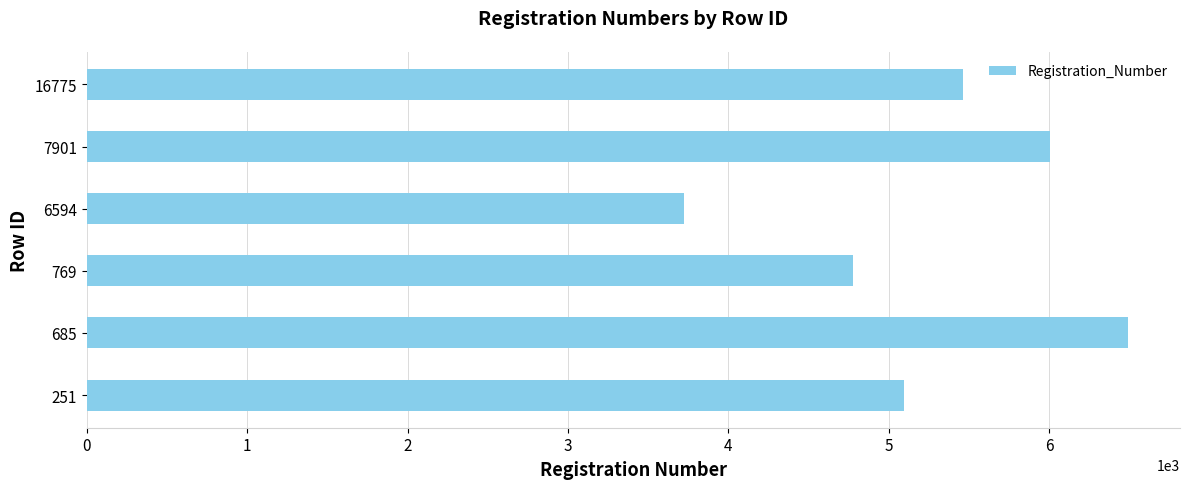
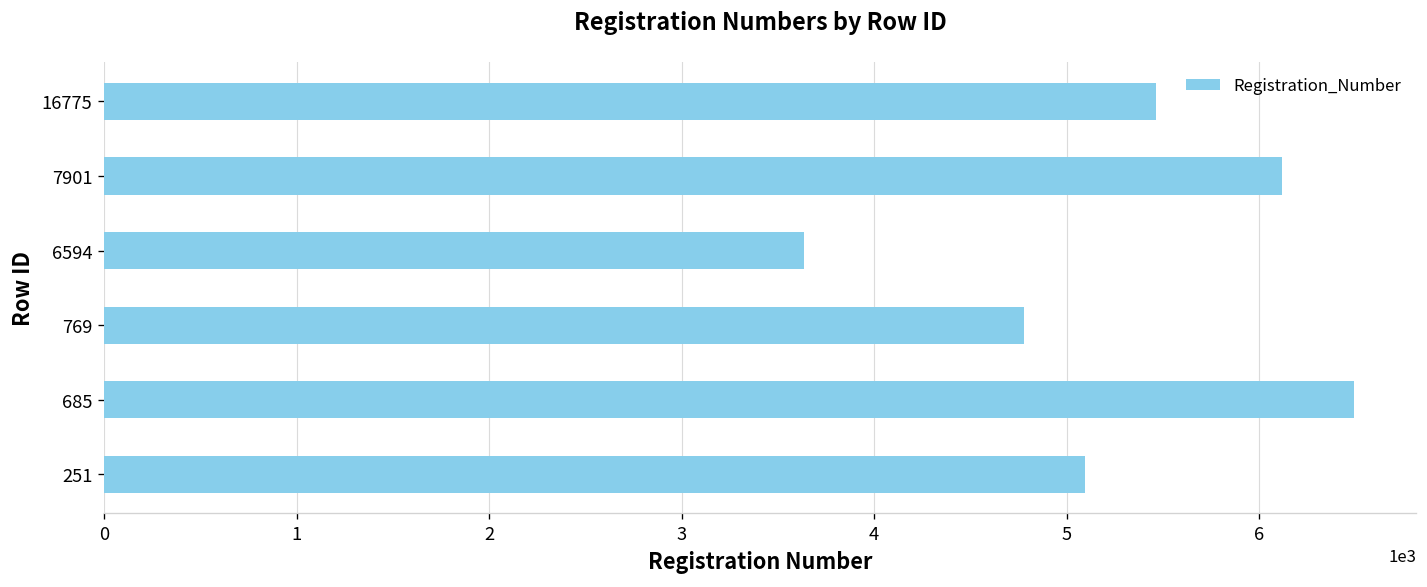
7901: 6010 -> 6120
6594: 3730 -> 3630
